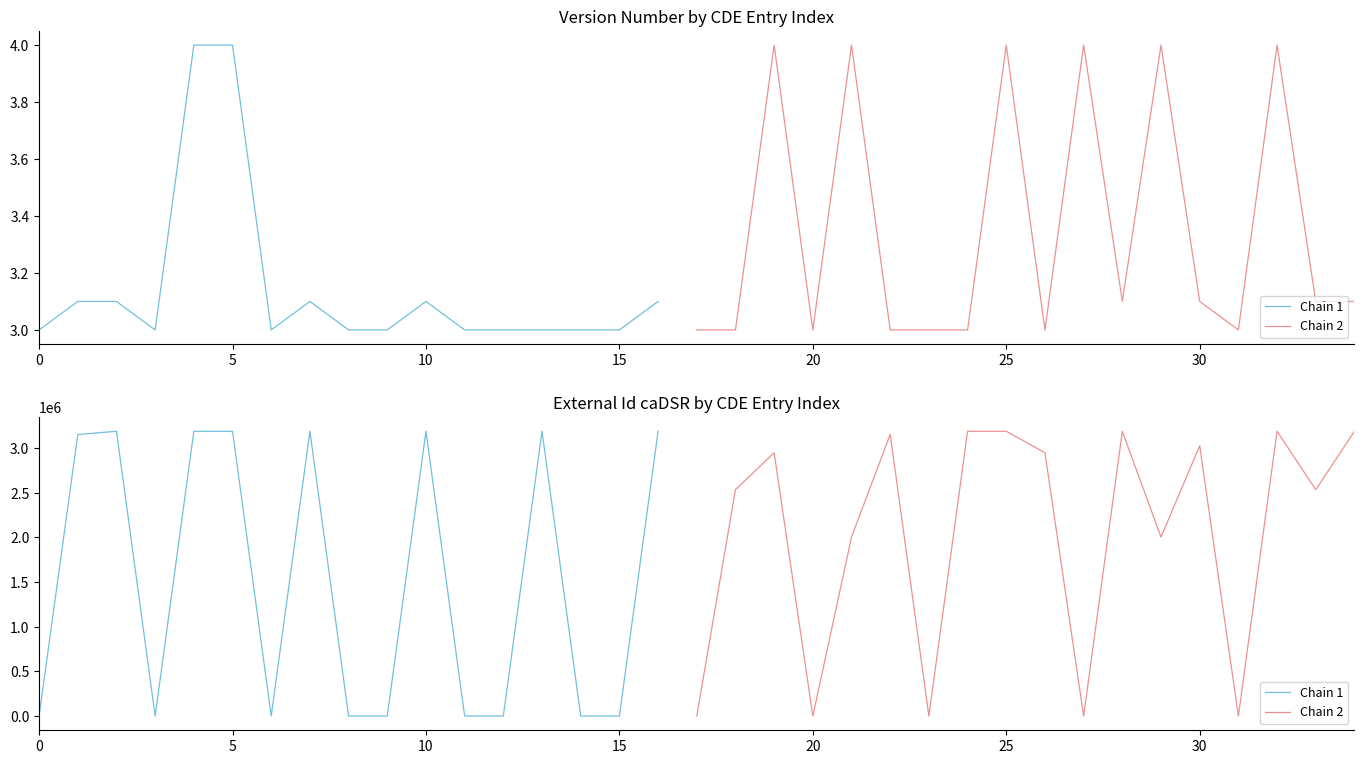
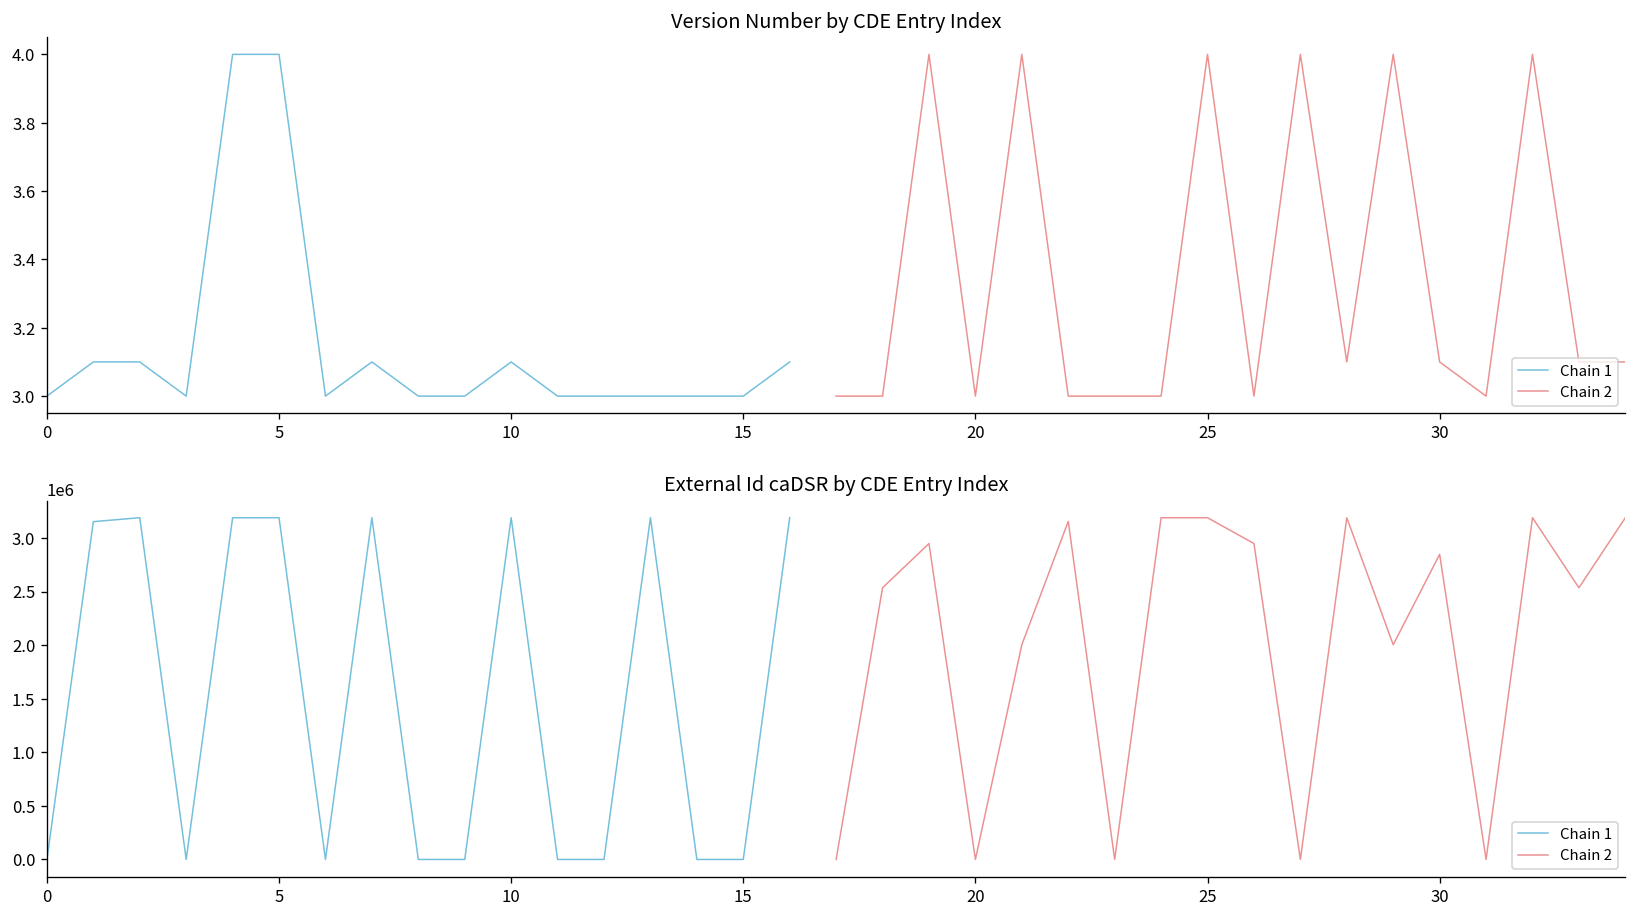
External Id caDSR by CDE Entry Index, Chain 2, 30: 3000000 -> 2800000
